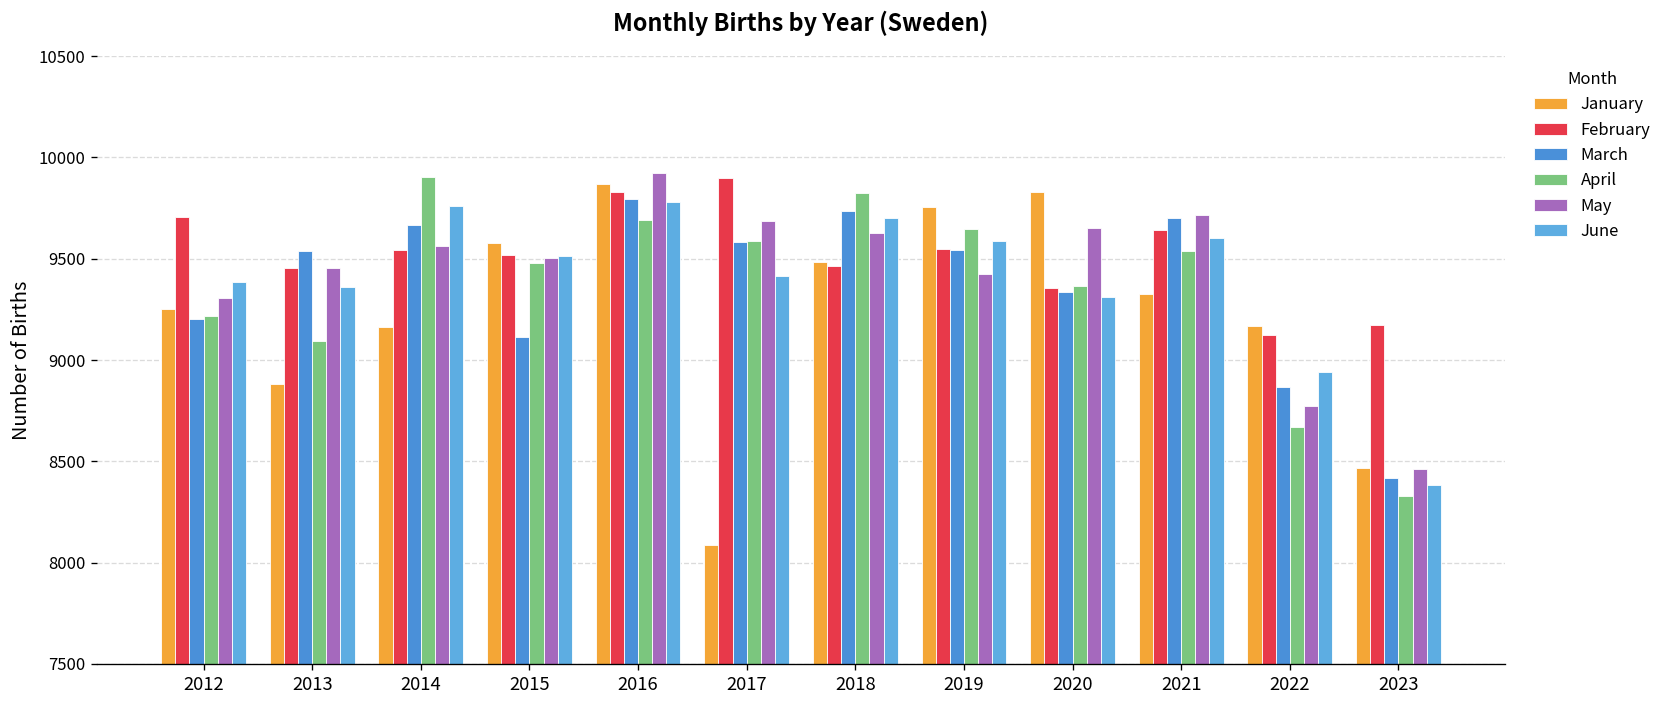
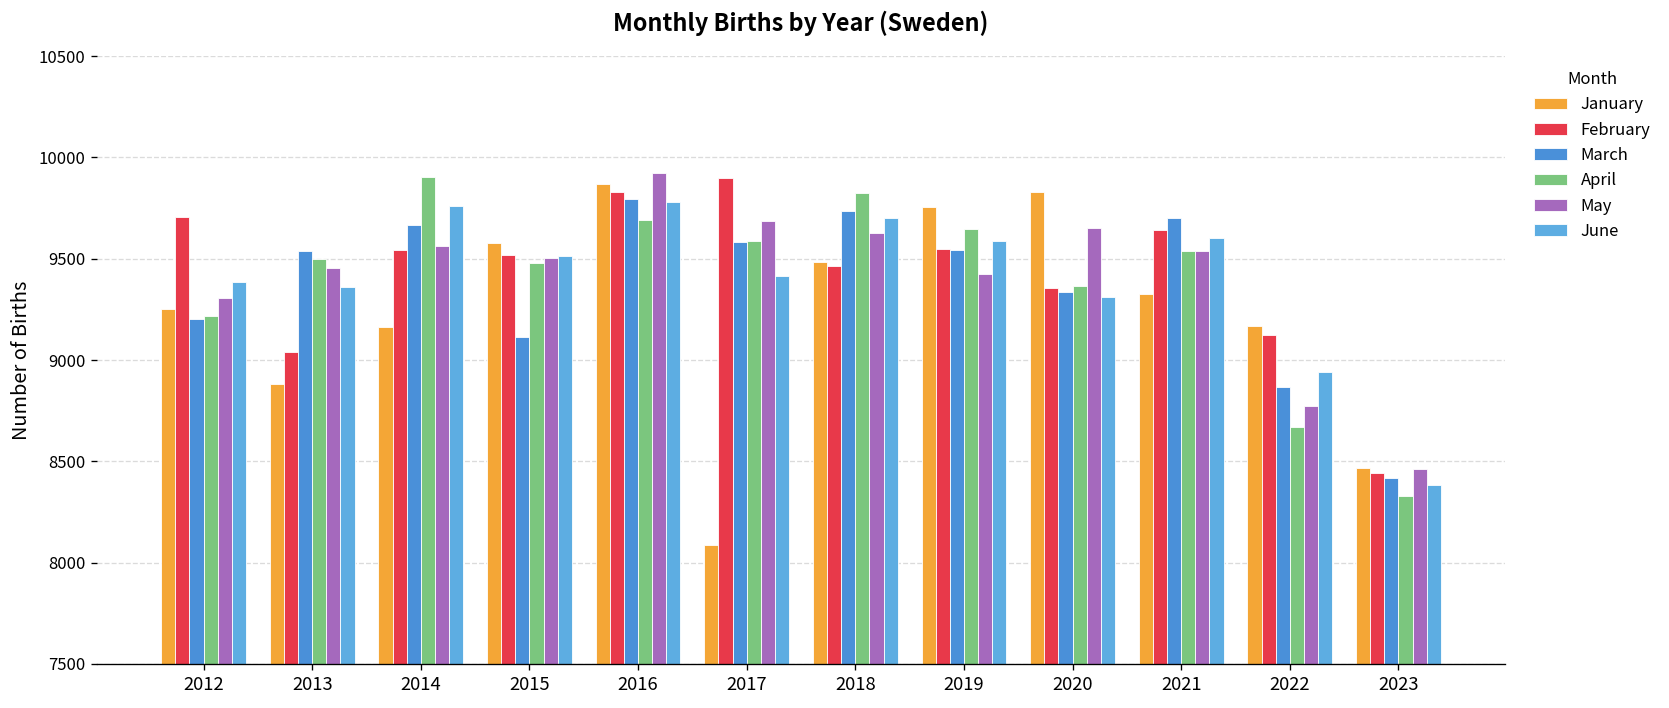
February, 2013: 9450 -> 9040
April, 2013: 9090 -> 9500
May, 2021: 9720 -> 9540
February, 2023: 9170 -> 8440
